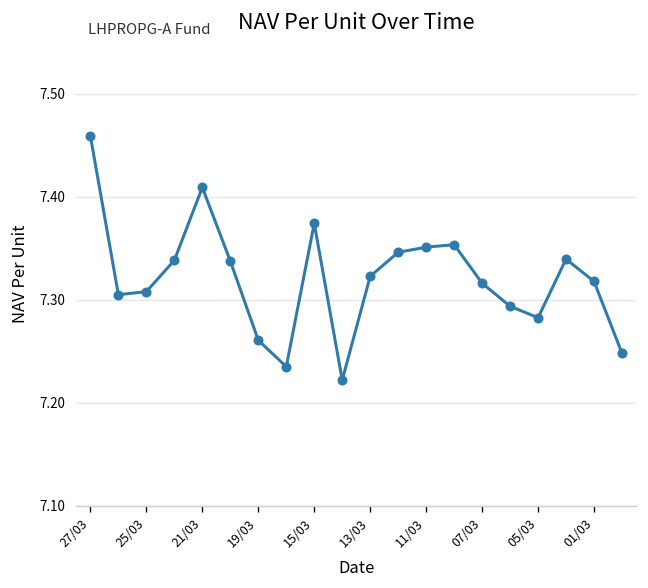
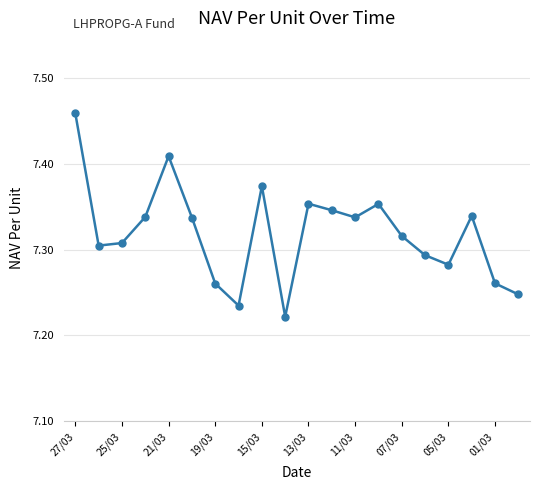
13/03: 7.32 -> 7.35
11/03: 7.35 -> 7.34
01/03: 7.32 -> 7.26
